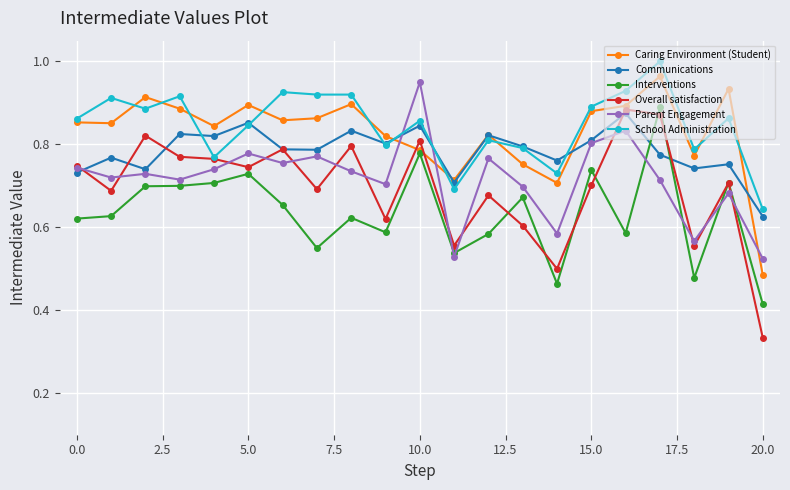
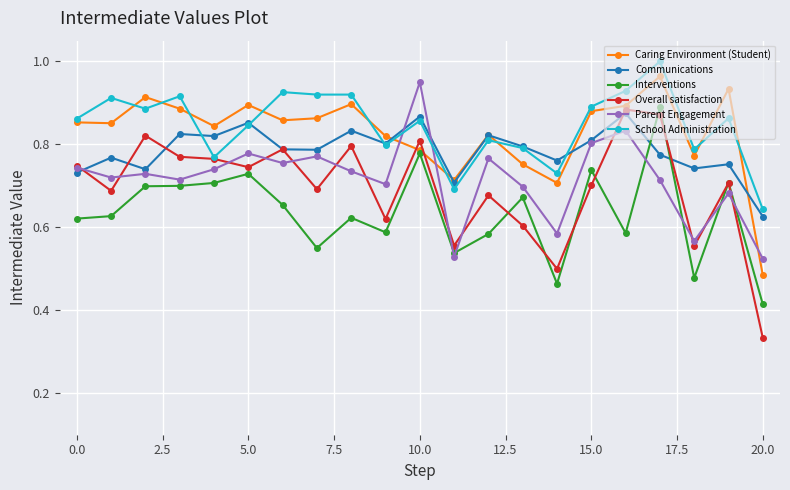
Communications, 10.0: 0.85 -> 0.87
